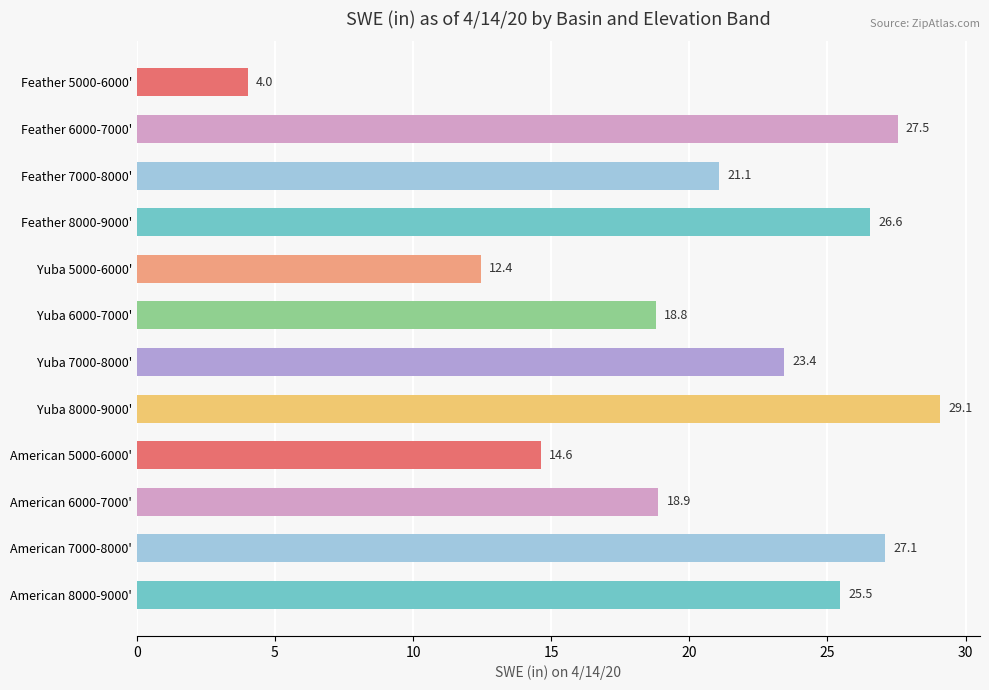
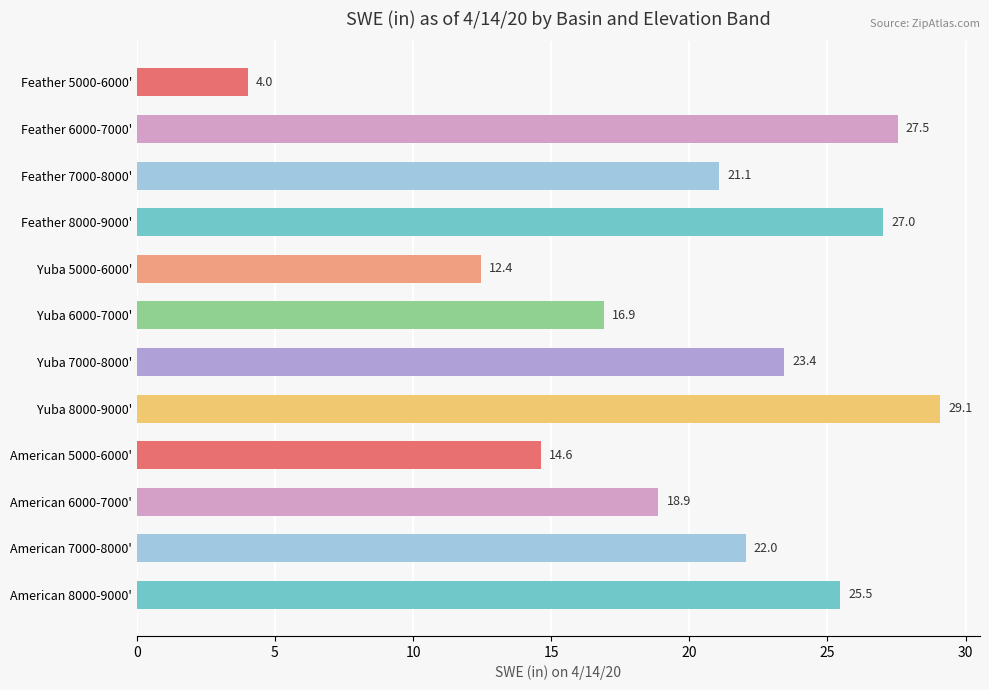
Feather 8000-9000': 26.6 -> 27.0
Yuba 6000-7000': 18.8 -> 16.9
American 7000-8000': 27.1 -> 22.0
